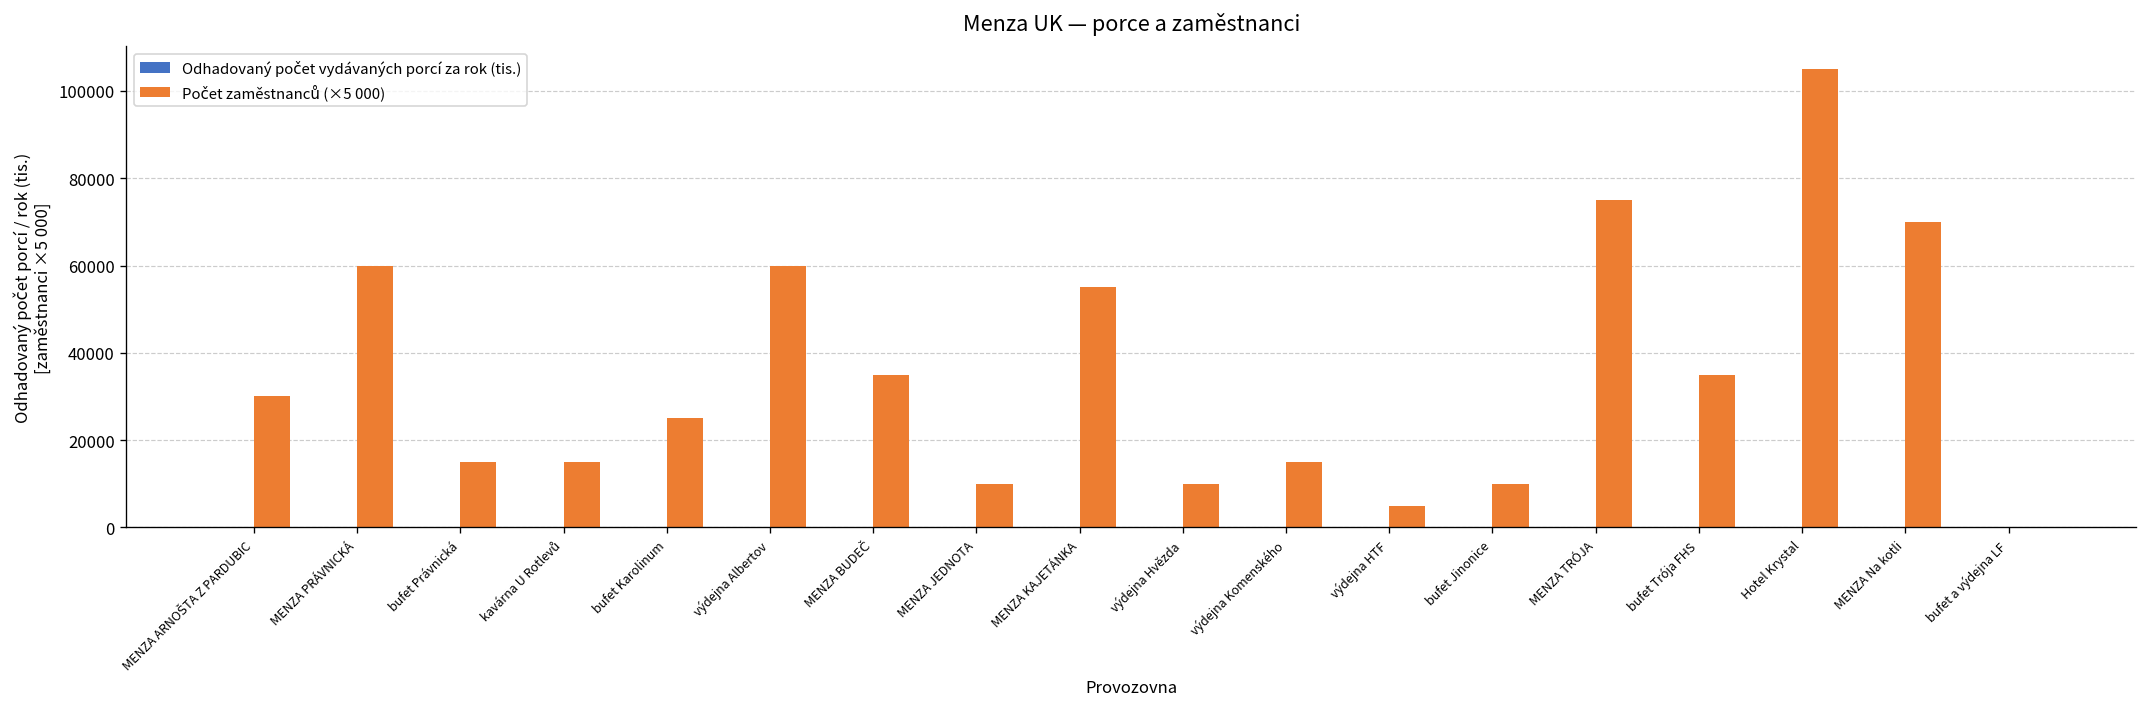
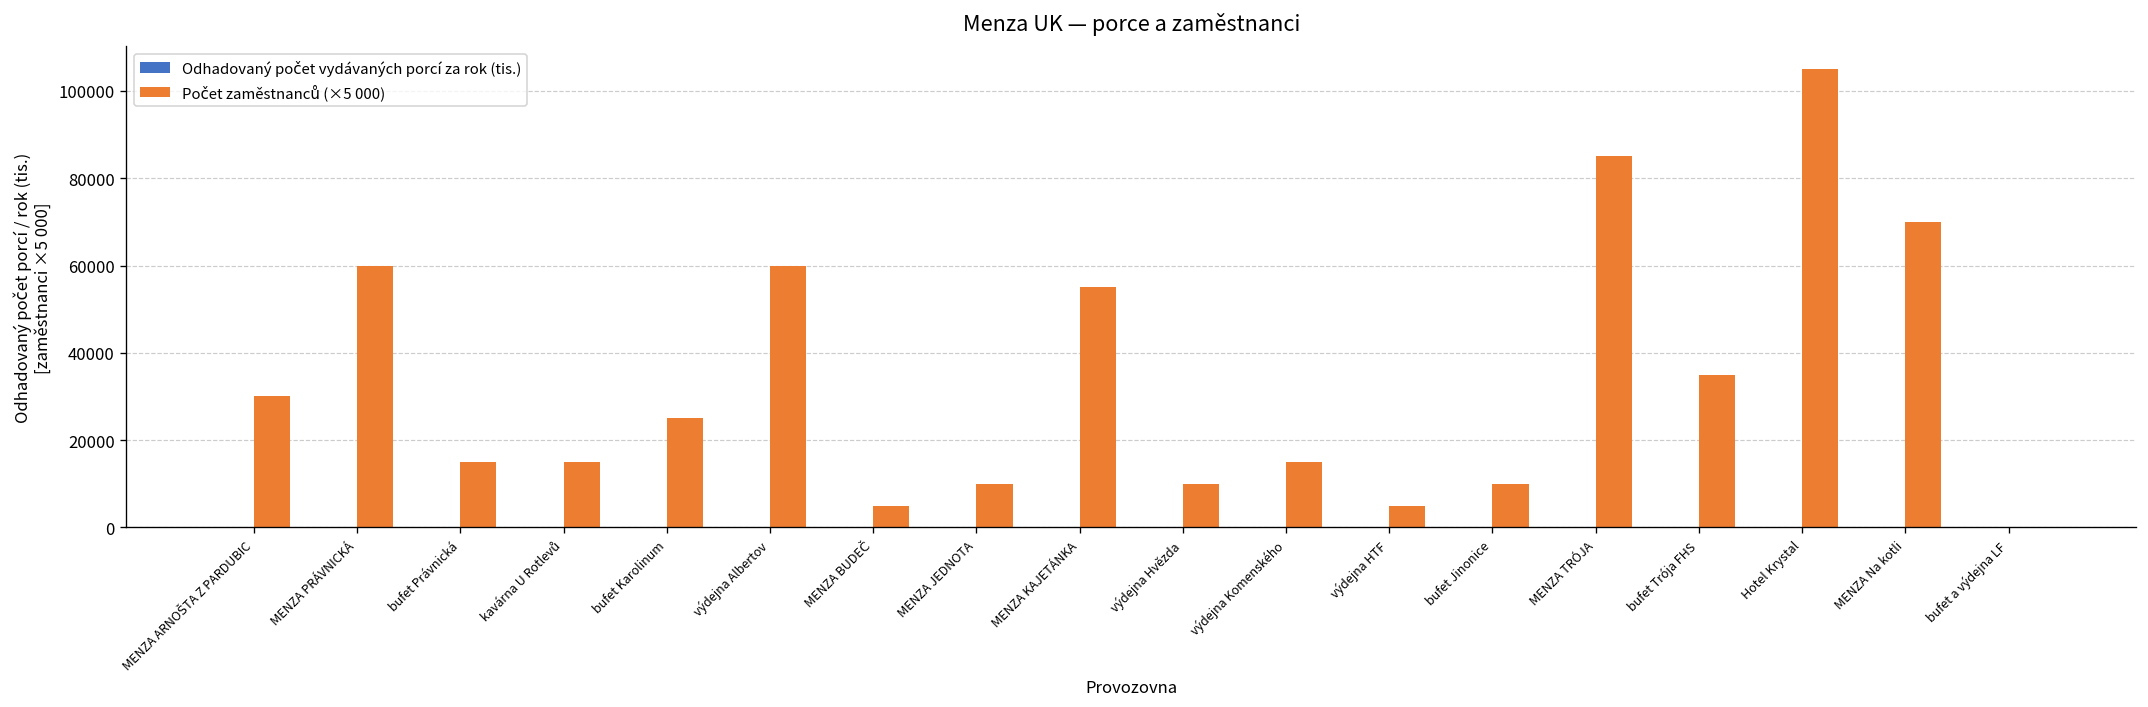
Počet zaměstnanců (×5 000), MENZA BUDEČ: 35000 -> 5000
Počet zaměstnanců (×5 000), MENZA TRÓJA: 75000 -> 85000
